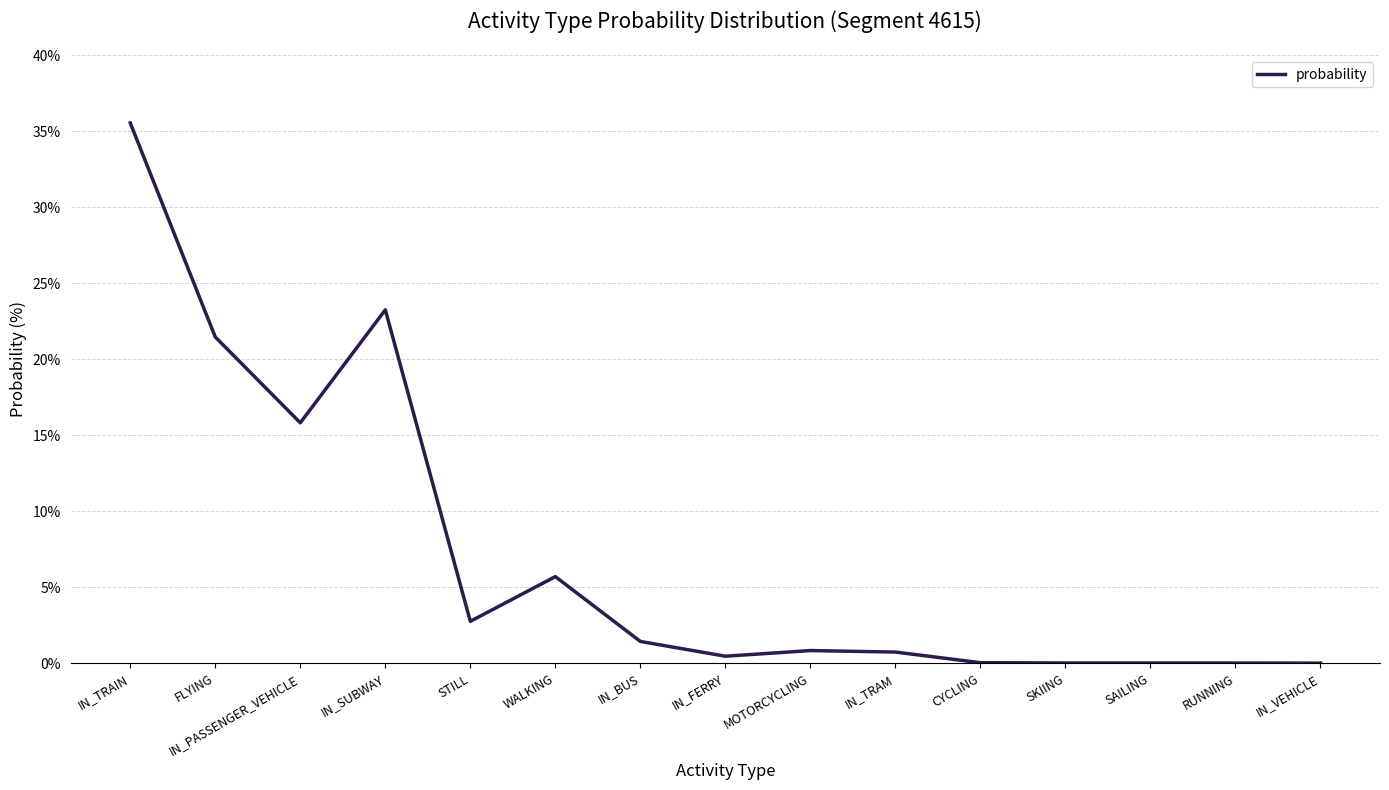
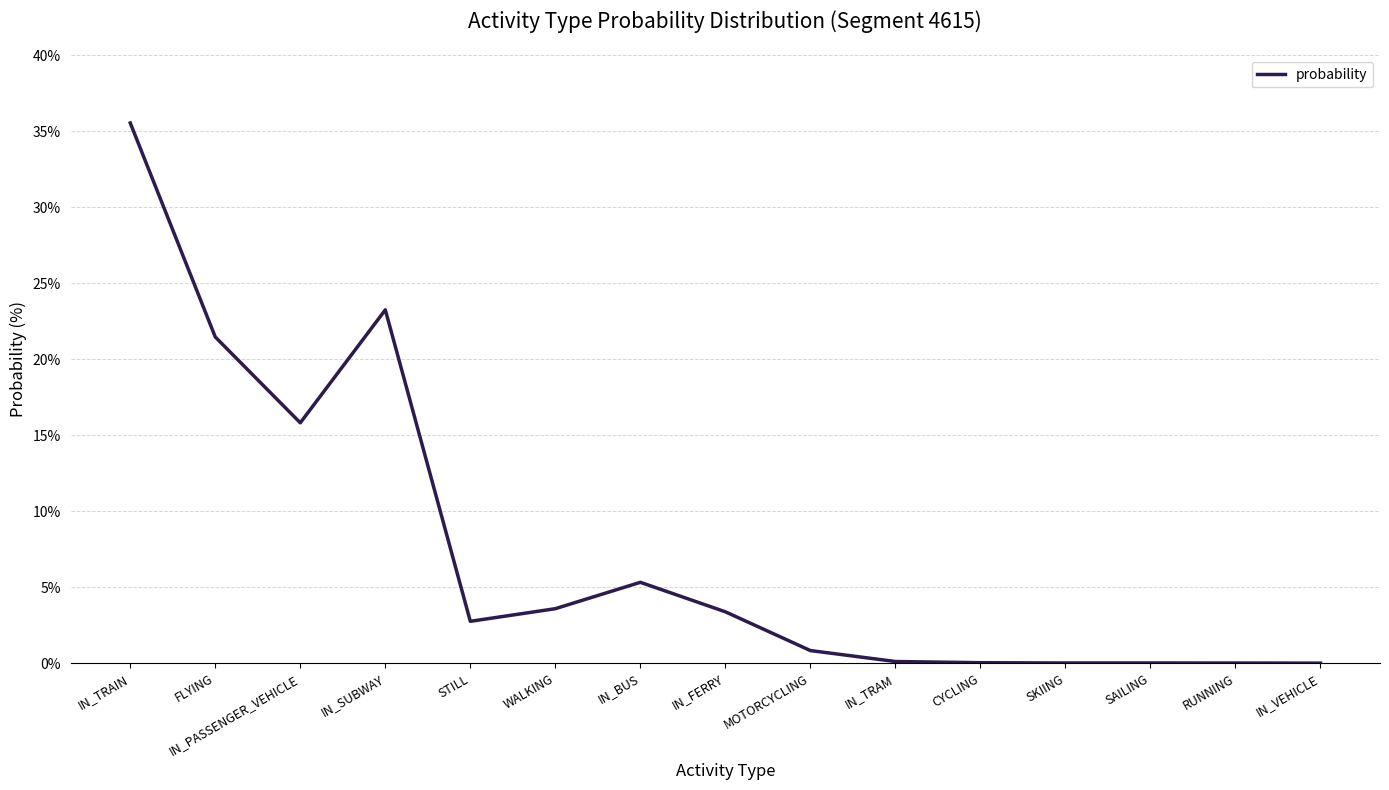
WALKING: 5.7% -> 3.6%
IN_BUS: 1.4% -> 5.3%
IN_FERRY: 0.5% -> 3.4%
IN_TRAM: 0.7% -> 0.1%
